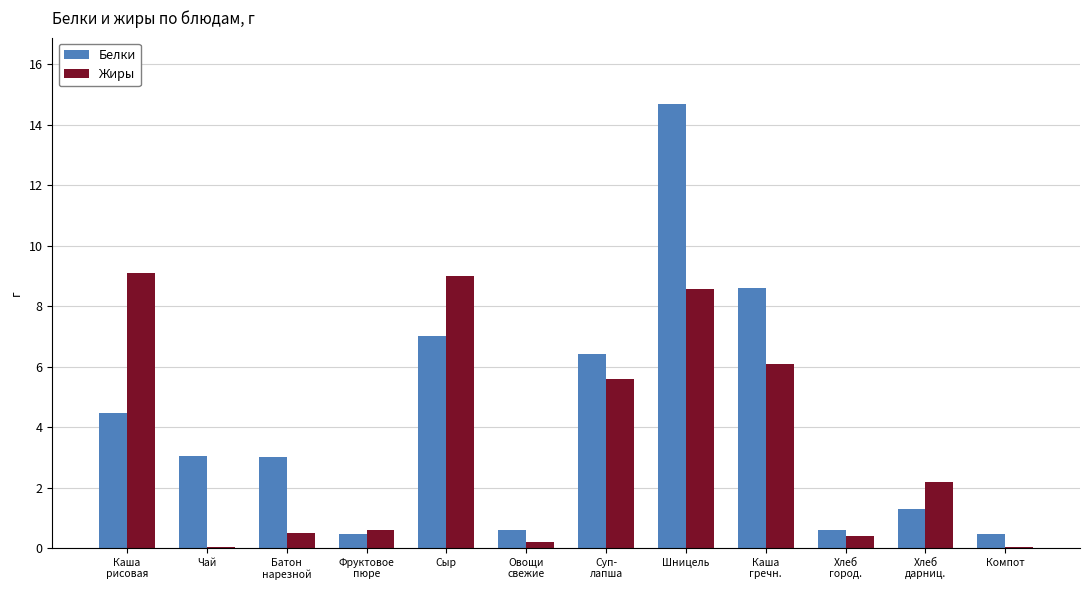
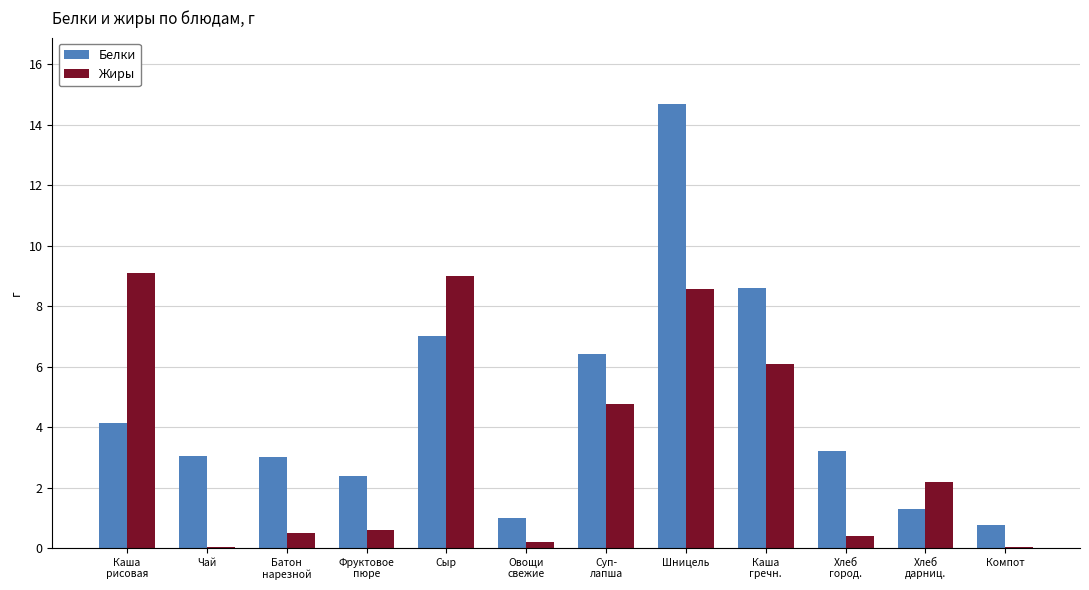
Белки, Каша рисовая: 4.5 -> 4.1
Белки, Фруктовое пюре: 0.5 -> 2.4
Белки, Овощи свежие: 0.6 -> 1.0
Жиры, Суп- лапша: 5.6 -> 4.8
Белки, Хлеб город.: 0.6 -> 3.2
Белки, Компот: 0.5 -> 0.8
